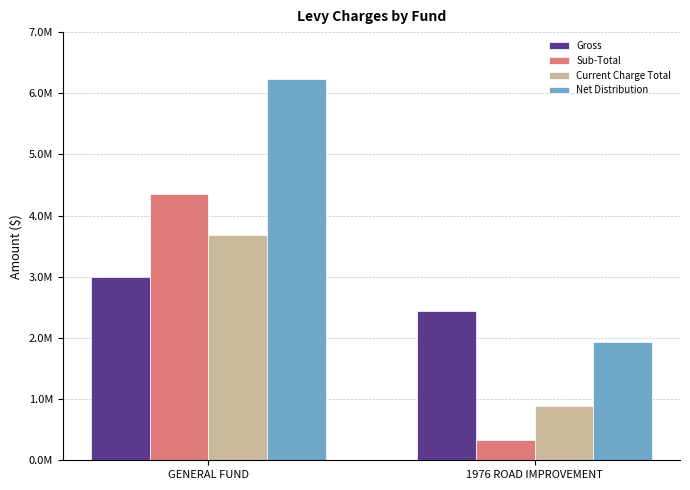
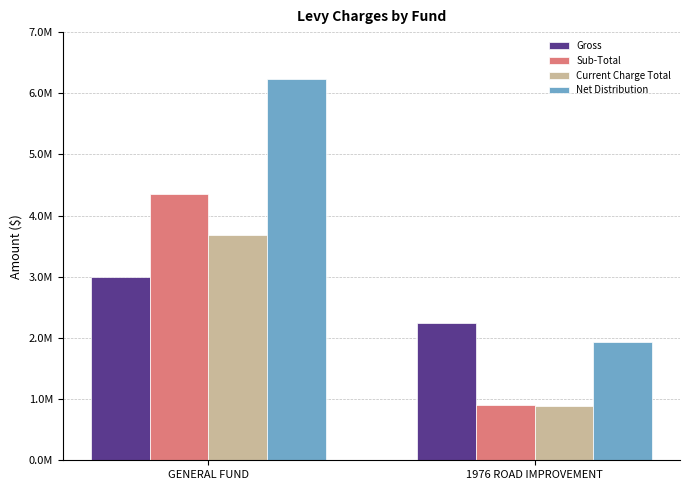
Gross, 1976 ROAD IMPROVEMENT: 2400000 -> 2200000
Sub-Total, 1976 ROAD IMPROVEMENT: 300000 -> 900000
